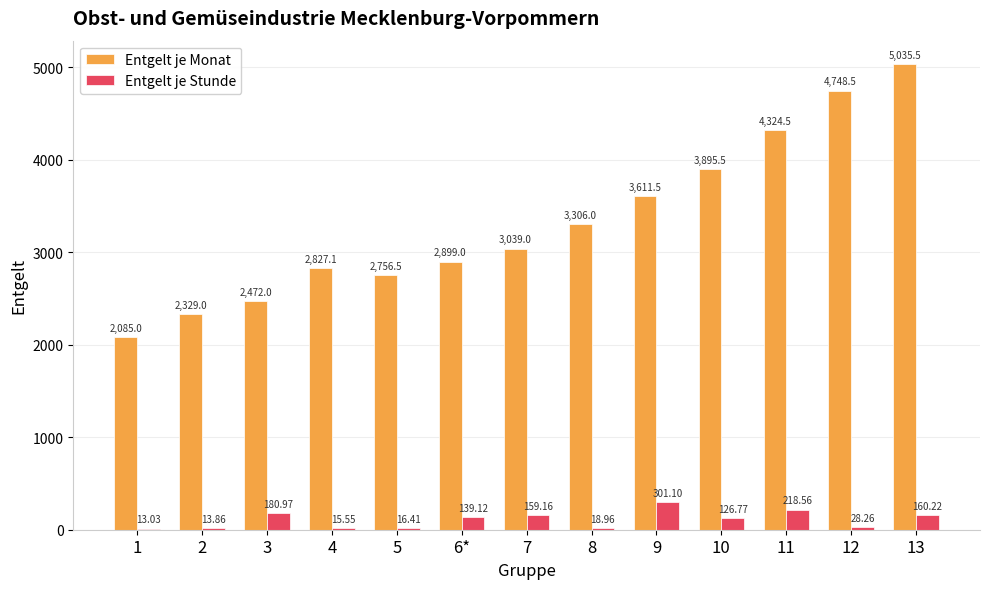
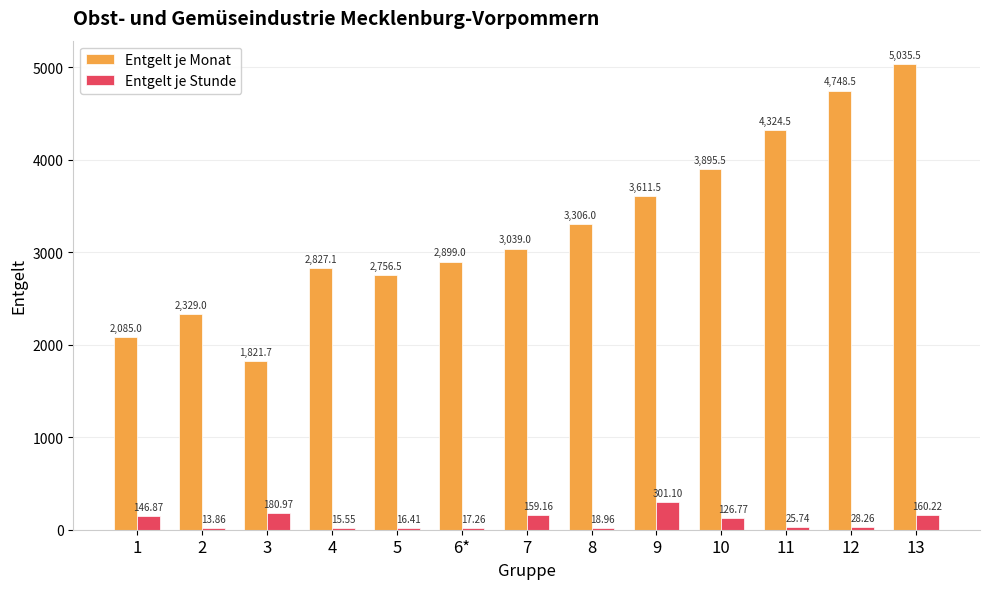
Entgelt je Stunde, 1: 13.03 -> 146.87
Entgelt je Monat, 3: 2,472.0 -> 1,821.7
Entgelt je Stunde, 6*: 139.12 -> 17.26
Entgelt je Stunde, 11: 218.56 -> 25.74
